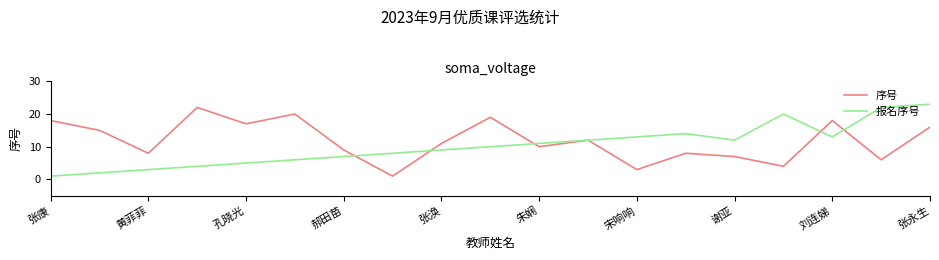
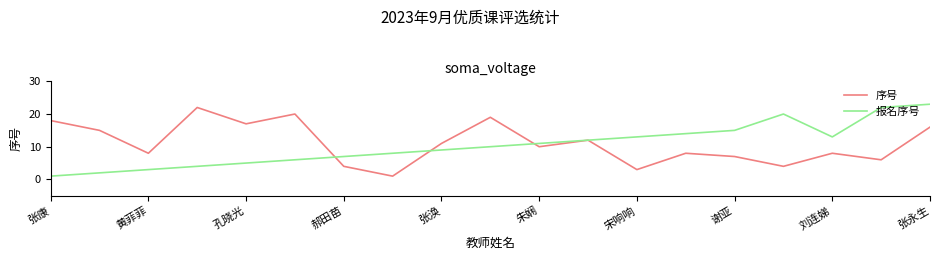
序号, 郝田苗: 9 -> 4
报名序号, 谢亚: 12 -> 15
序号, 刘连娣: 18 -> 8
